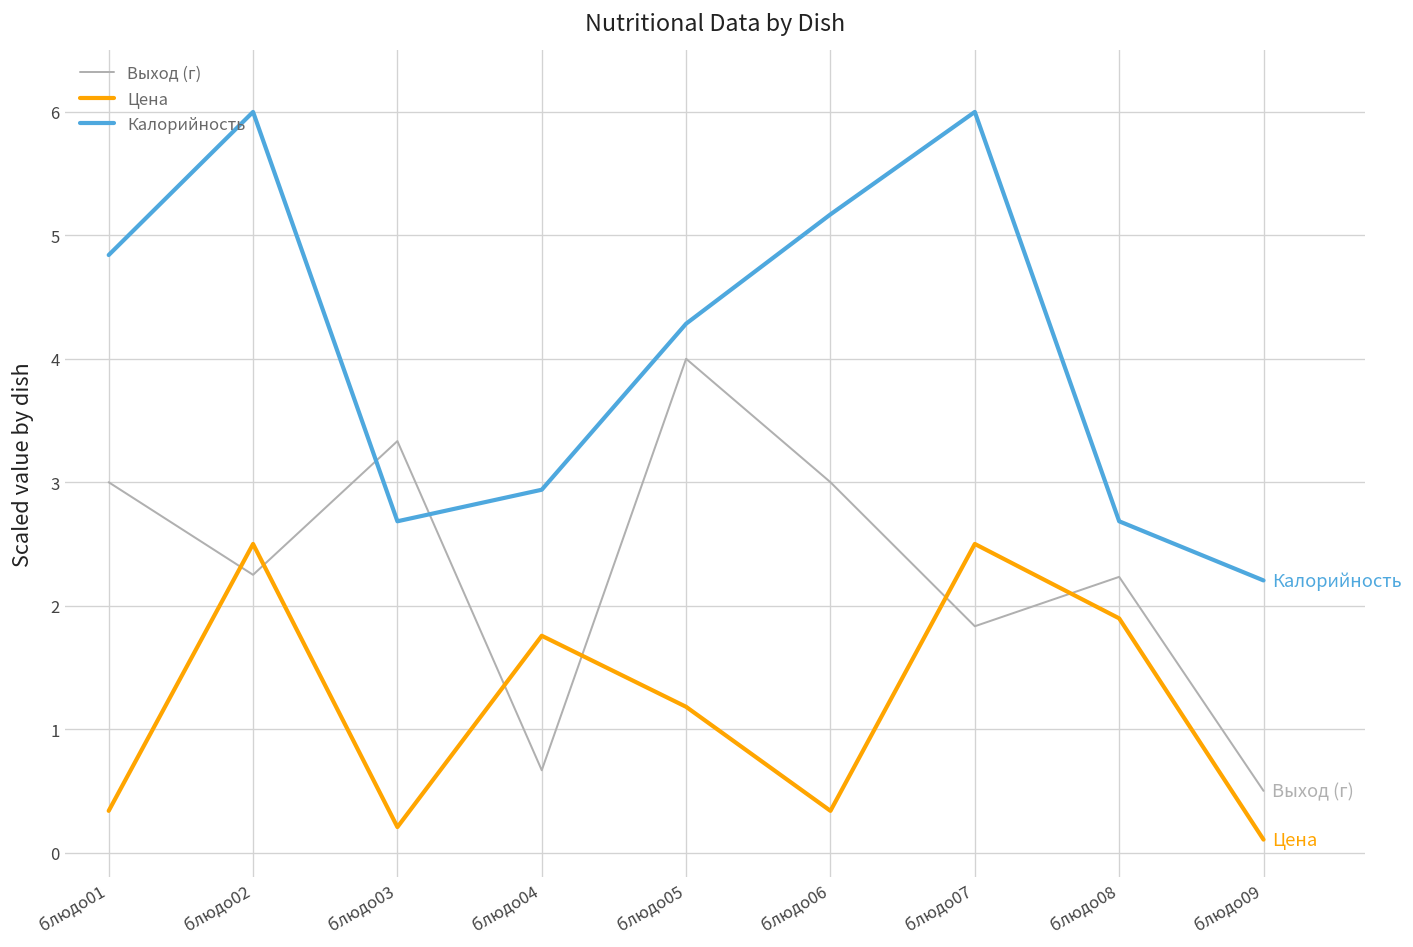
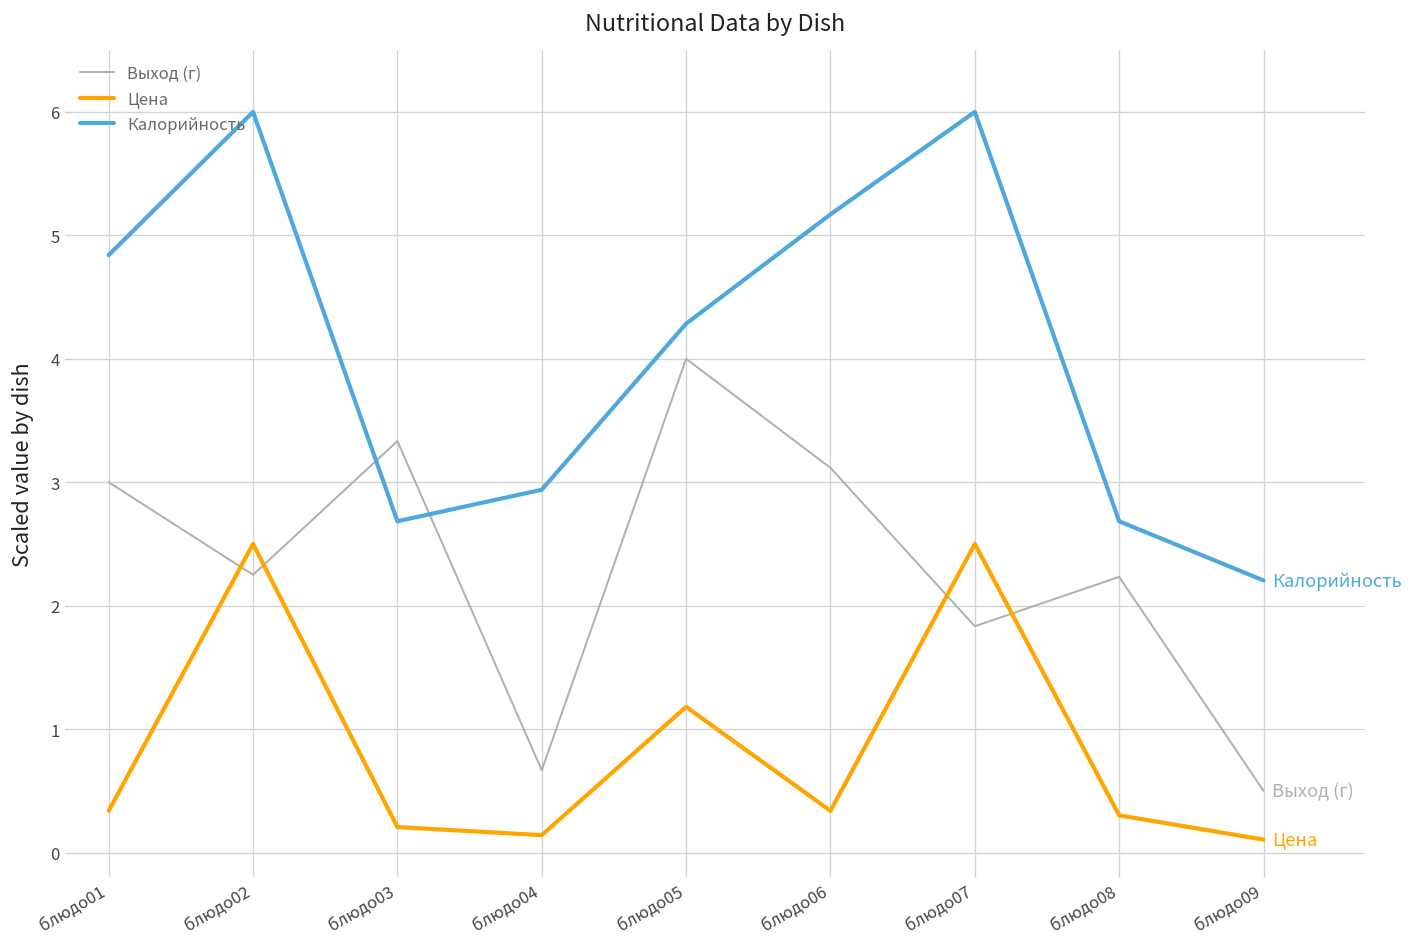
Цена, блюдо04: 1.76 -> 0.14
Выход (г), блюдо06: 3.00 -> 3.12
Цена, блюдо08: 1.90 -> 0.30
